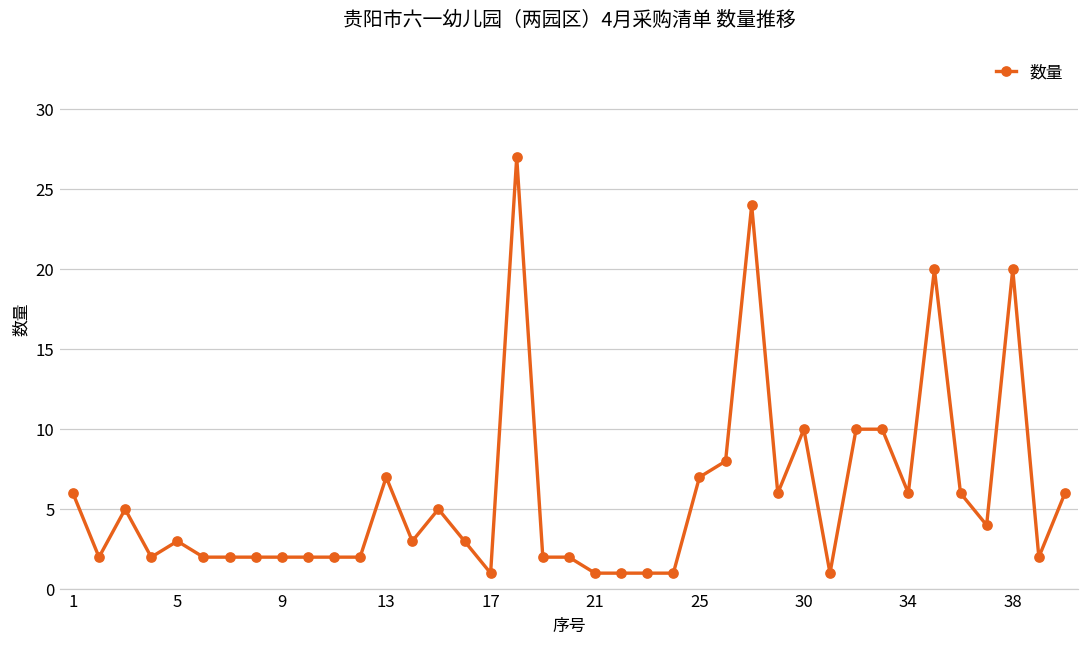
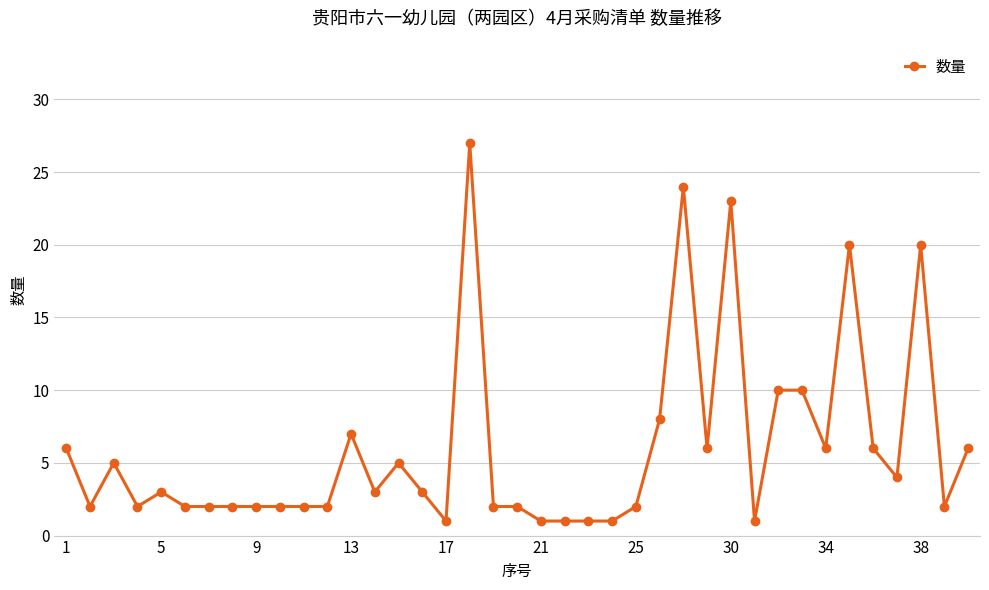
25: 7 -> 2
30: 10 -> 23
